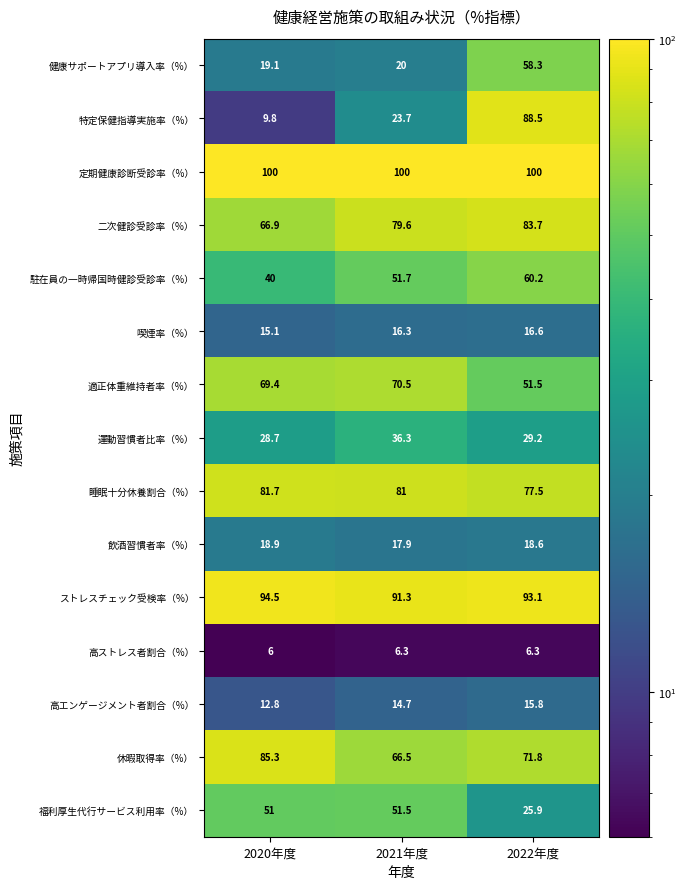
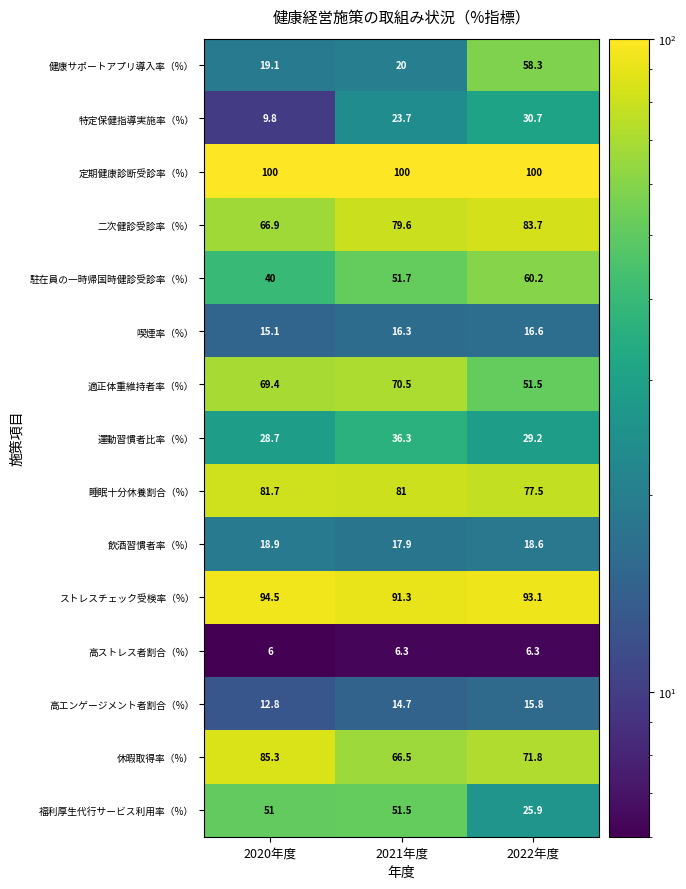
特定保健指導実施率（%）, 2022年度: 88.5 -> 30.7
